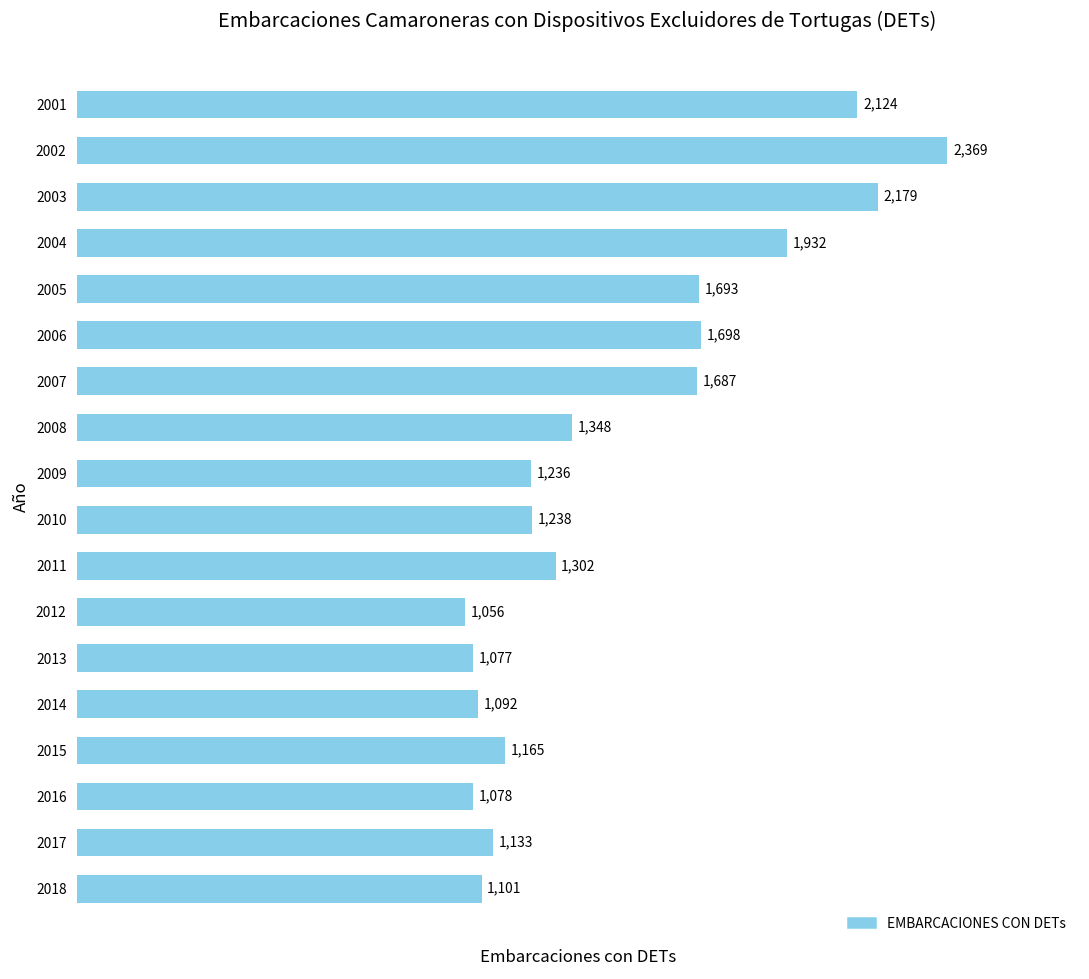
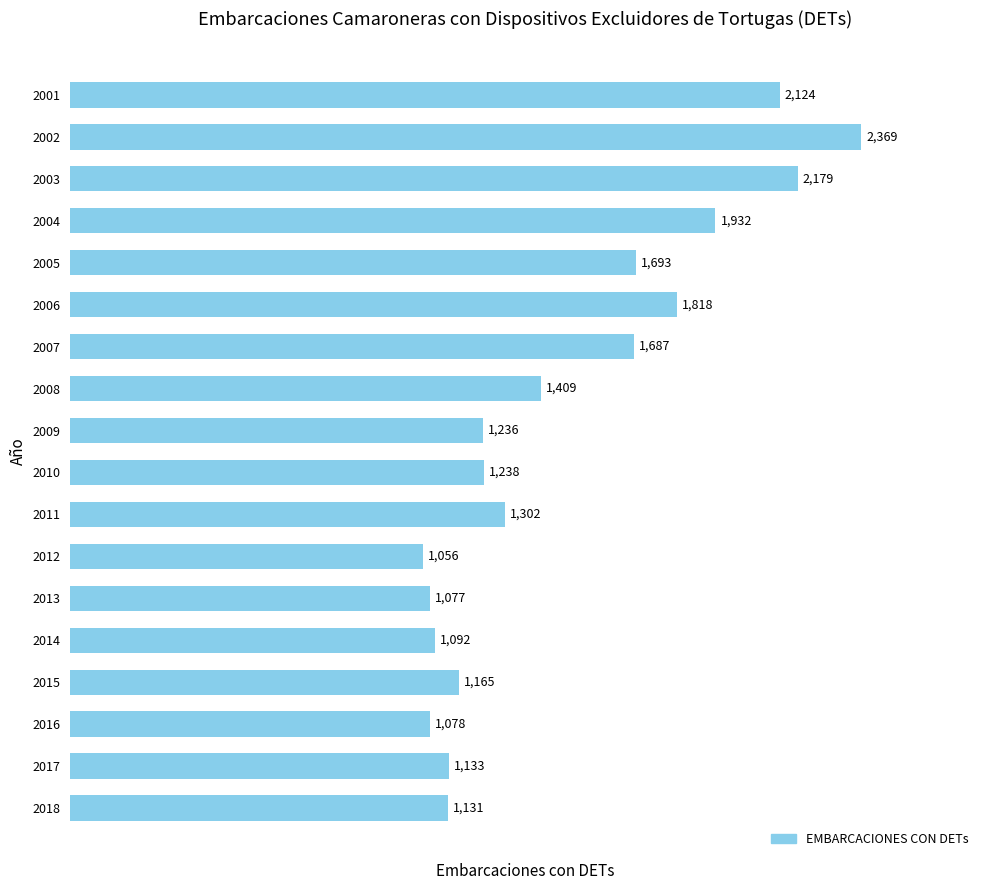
2006: 1,698 -> 1,818
2008: 1,348 -> 1,409
2018: 1,101 -> 1,131
